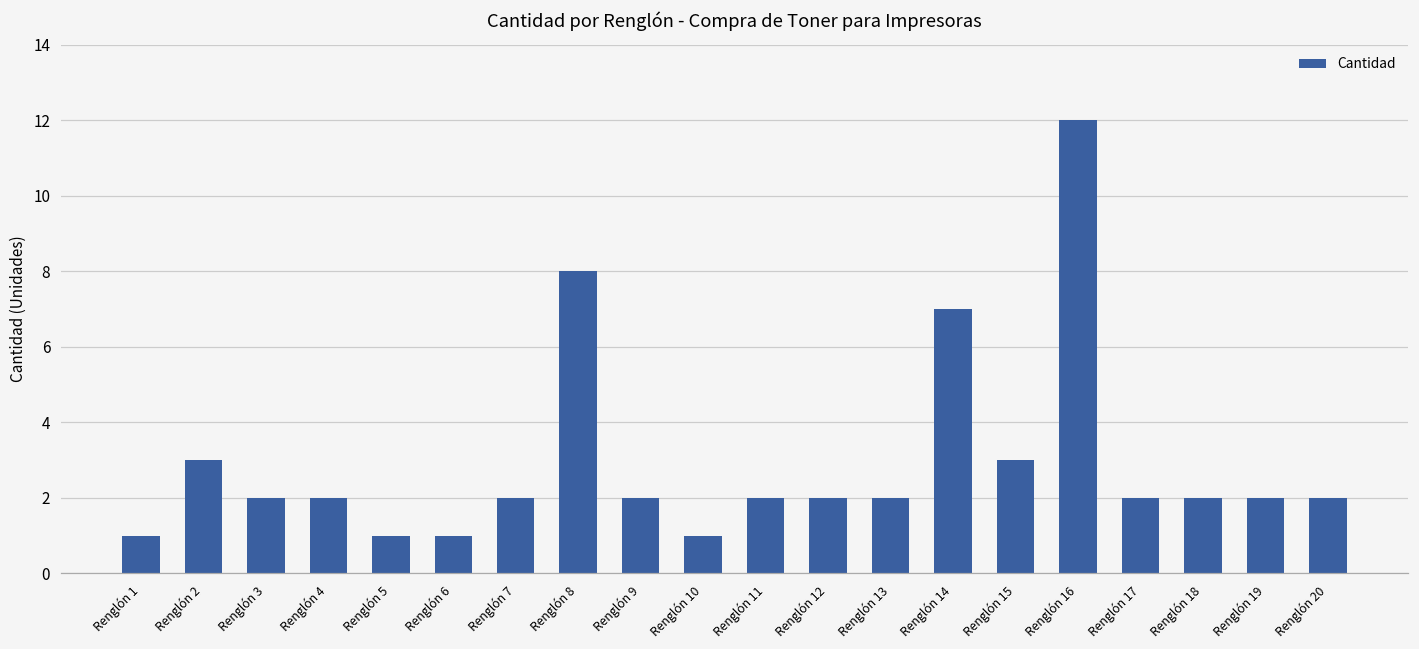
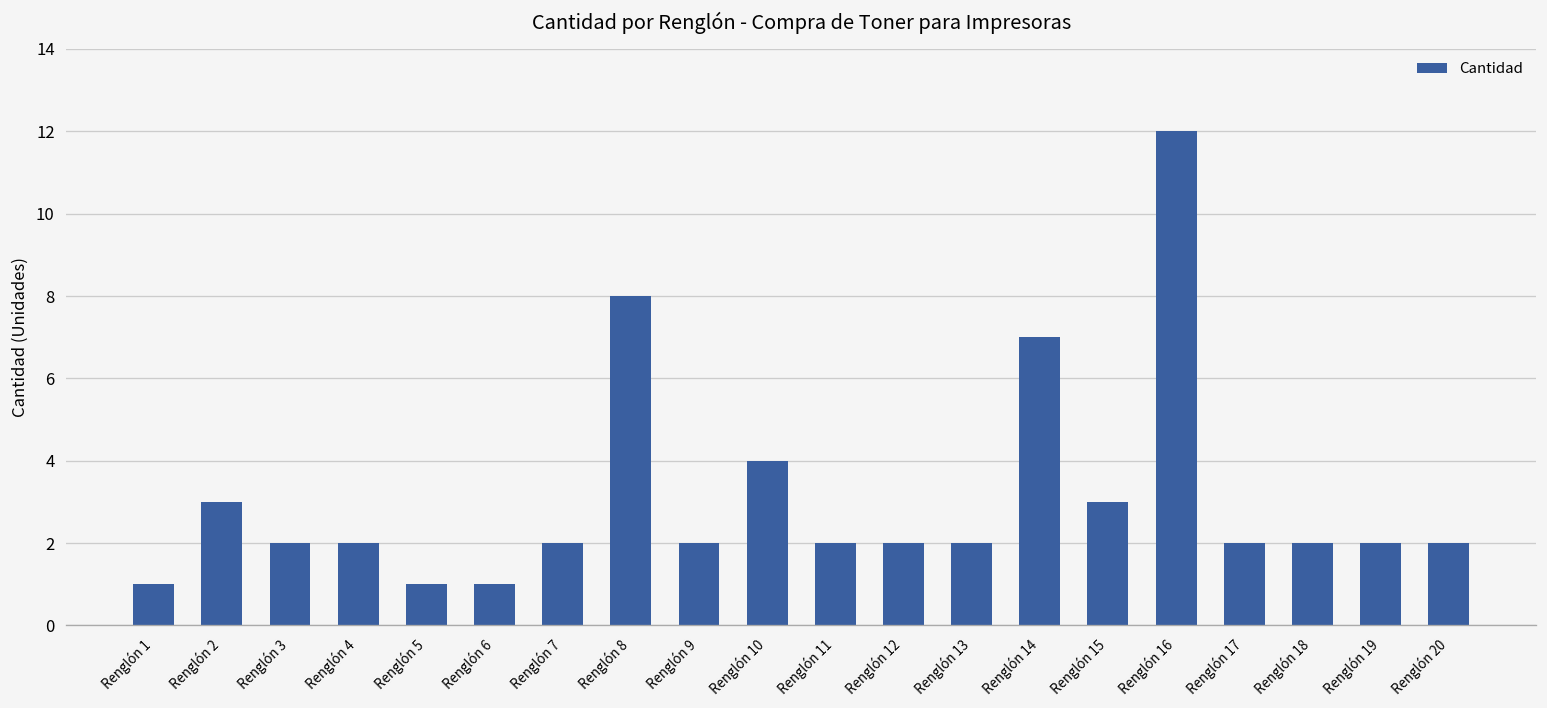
Renglón 10: 1 -> 4
